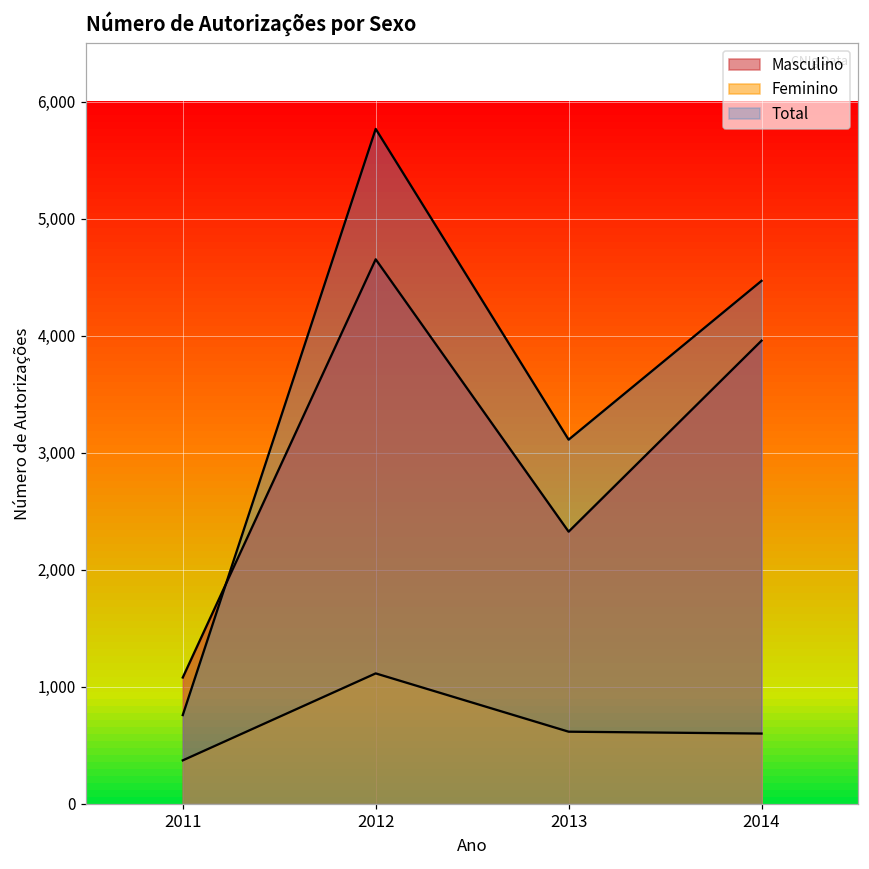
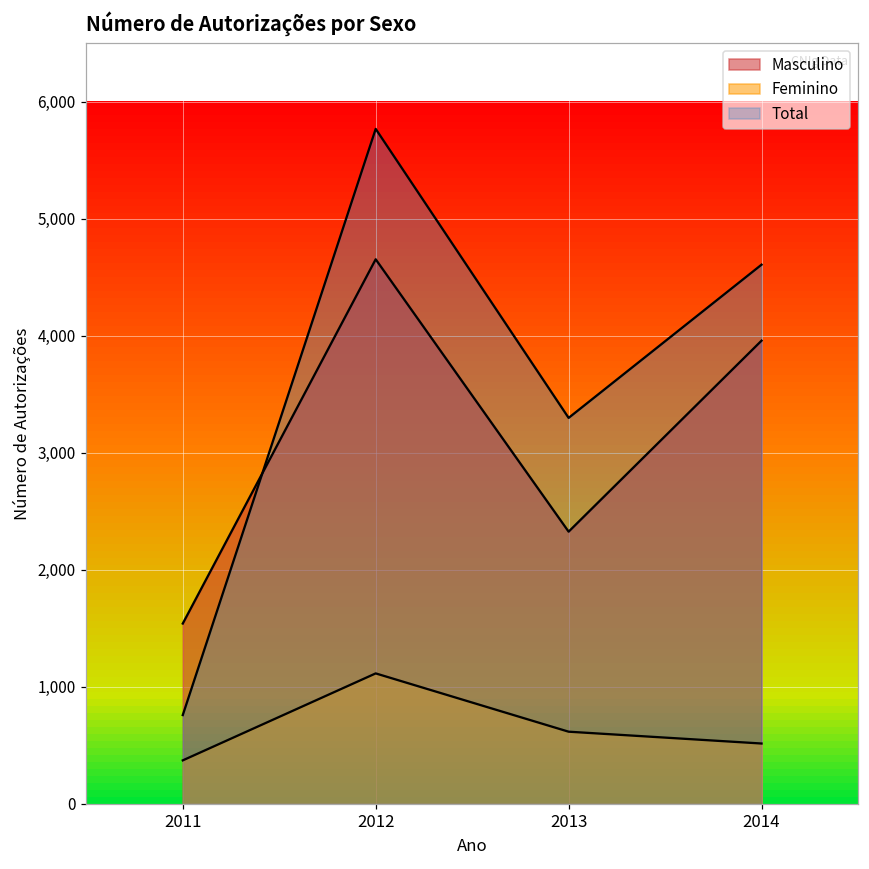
Masculino, 2011: 1,080 -> 1,540
Total, 2013: 3,110 -> 3,300
Feminino, 2014: 600 -> 520
Total, 2014: 4,470 -> 4,610
